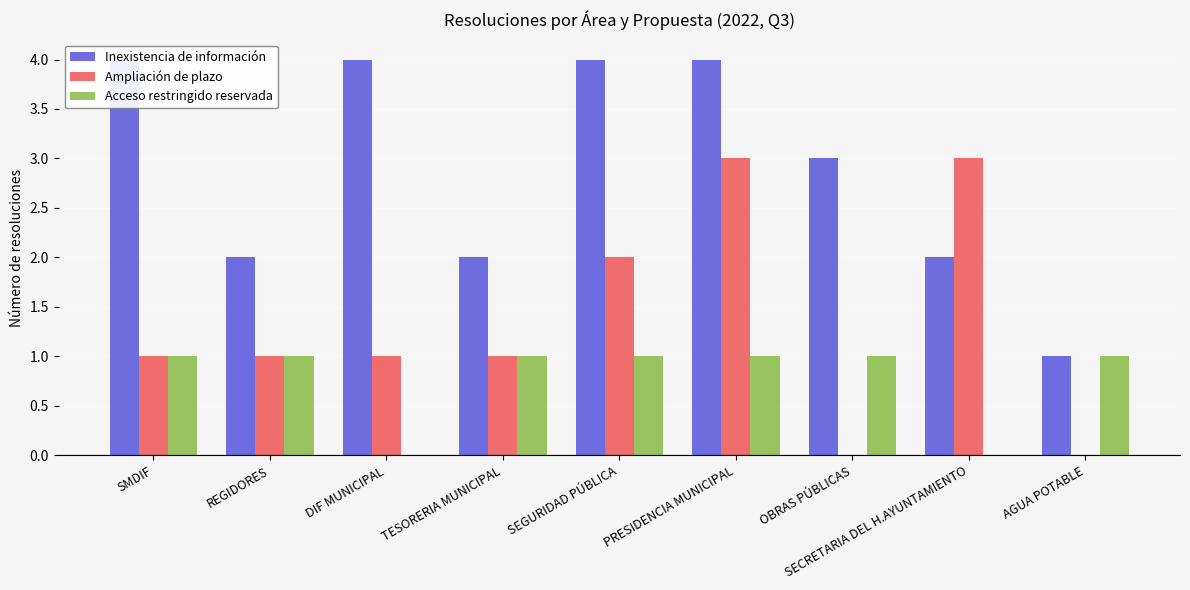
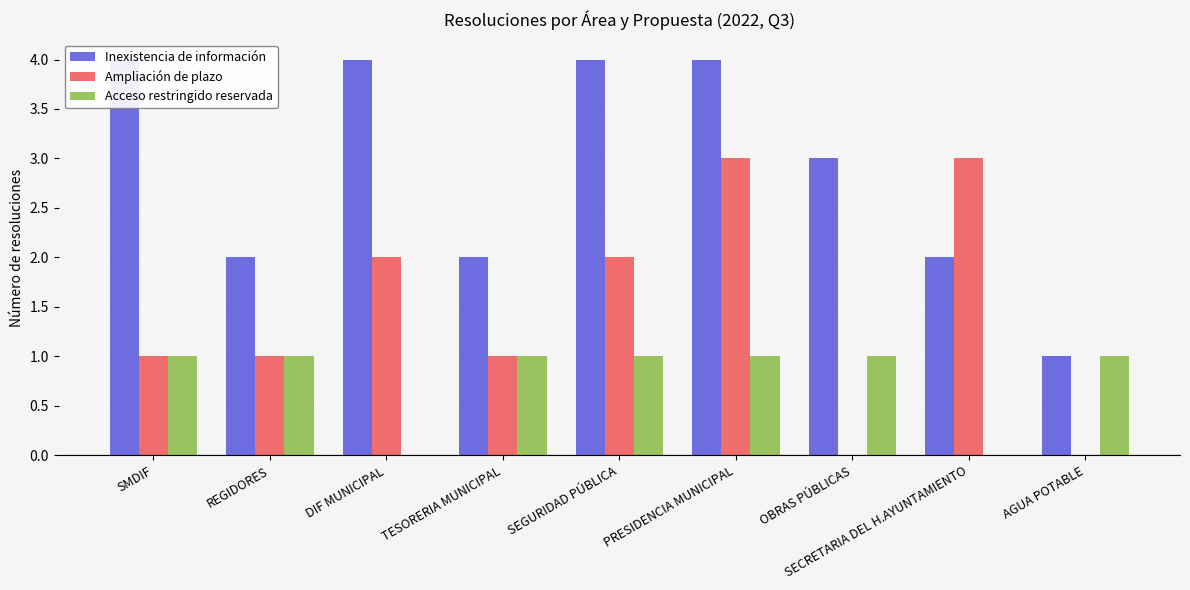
Ampliación de plazo, DIF MUNICIPAL: 1 -> 2
